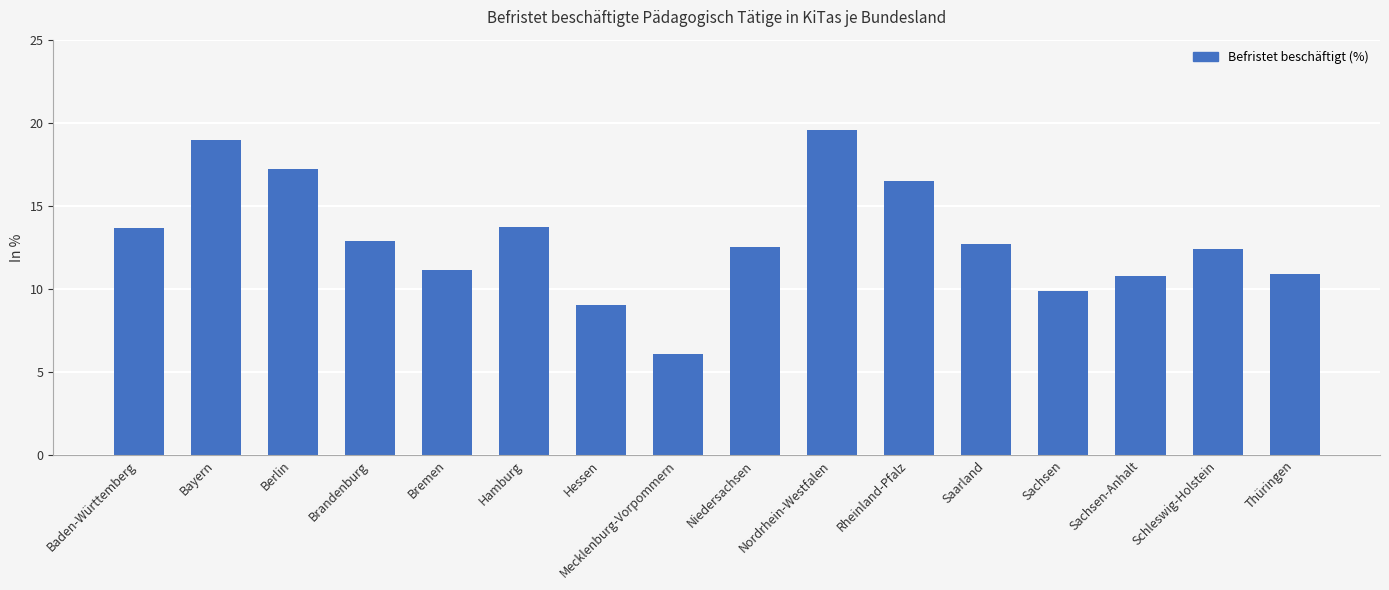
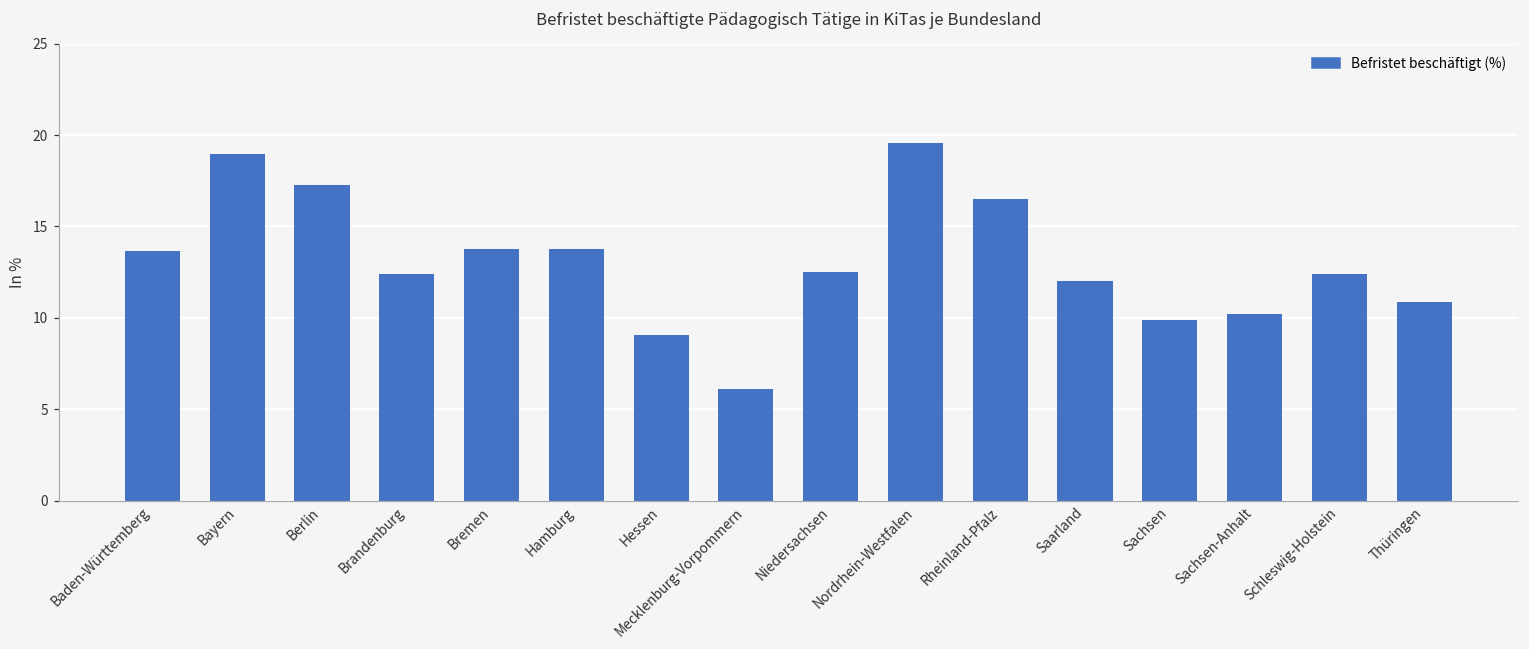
Brandenburg: 12.9 -> 12.4
Bremen: 11.2 -> 13.8
Saarland: 12.7 -> 12.0
Sachsen-Anhalt: 10.8 -> 10.2
